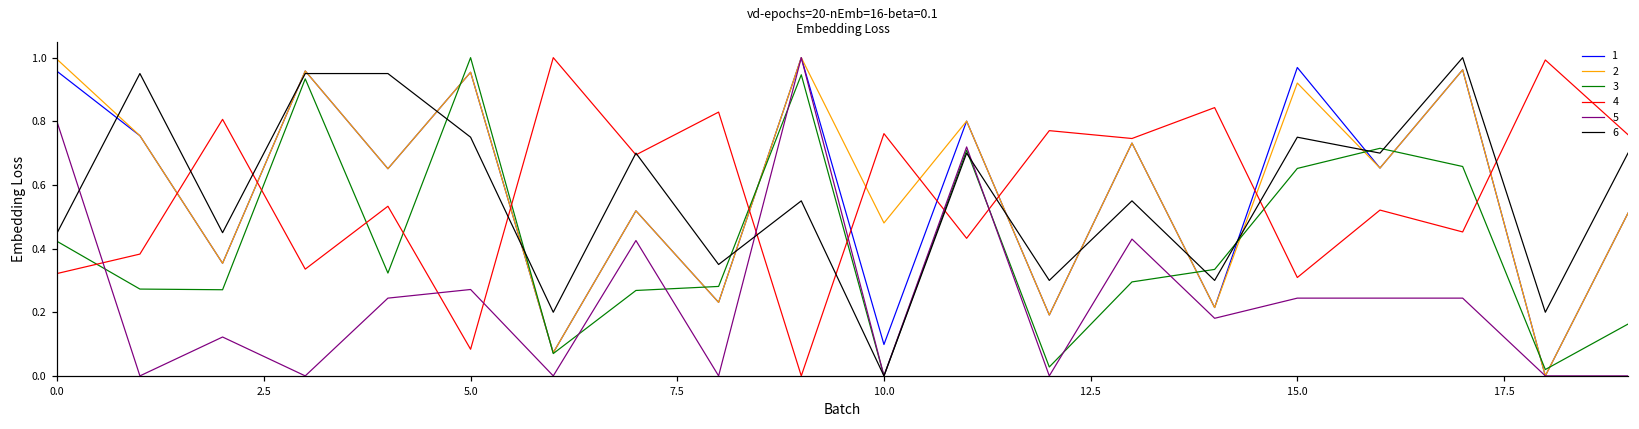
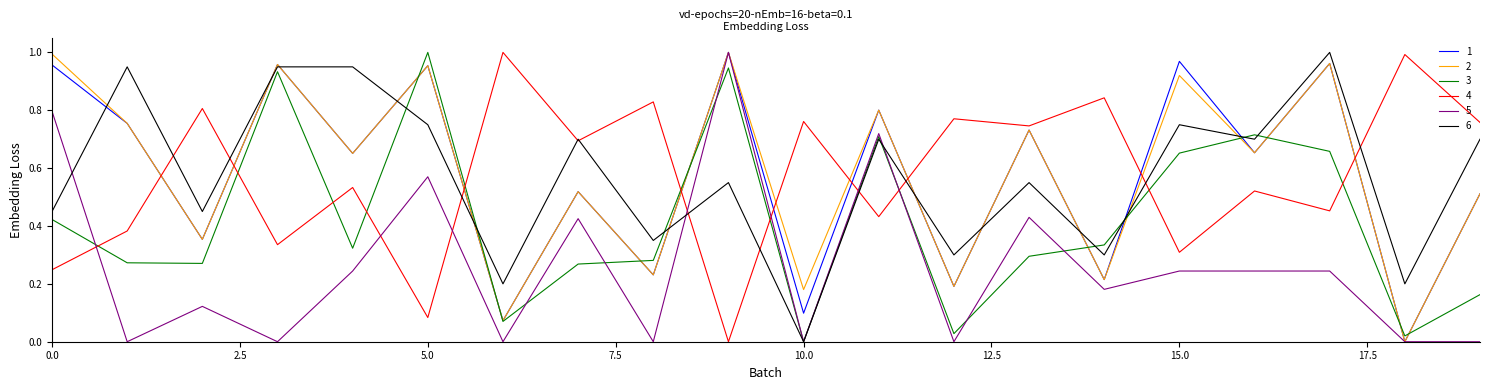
4, 0.0: 0.32 -> 0.25
5, 5.0: 0.27 -> 0.57
2, 10.0: 0.48 -> 0.18
